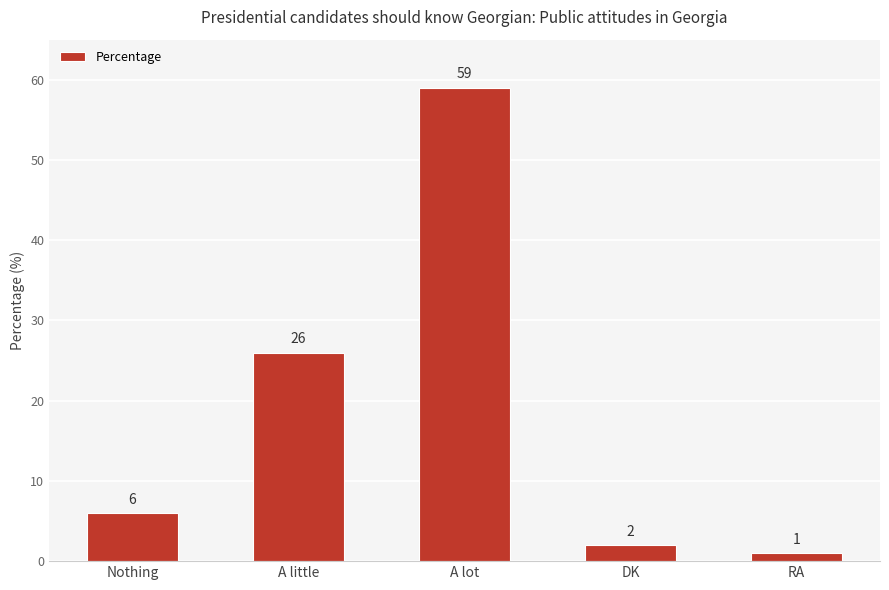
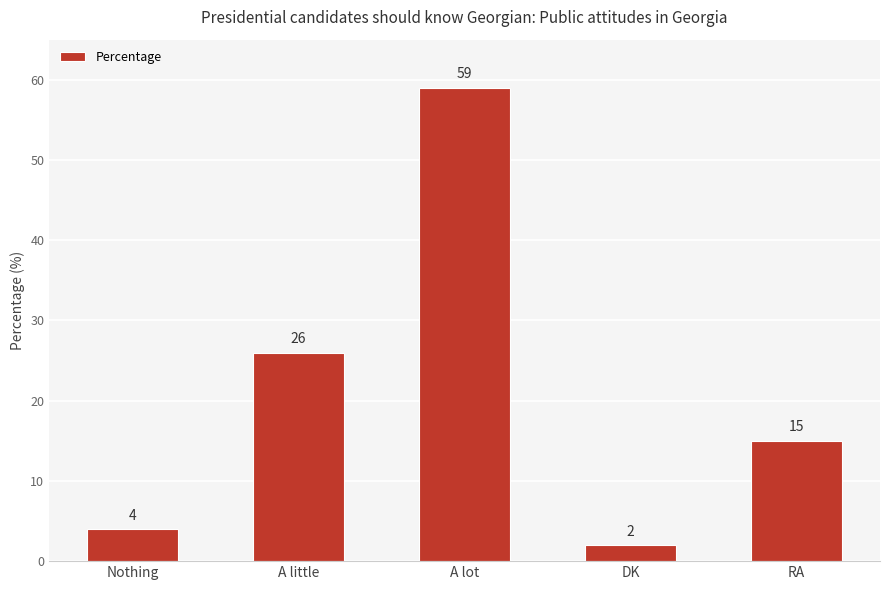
Nothing: 6 -> 4
RA: 1 -> 15
